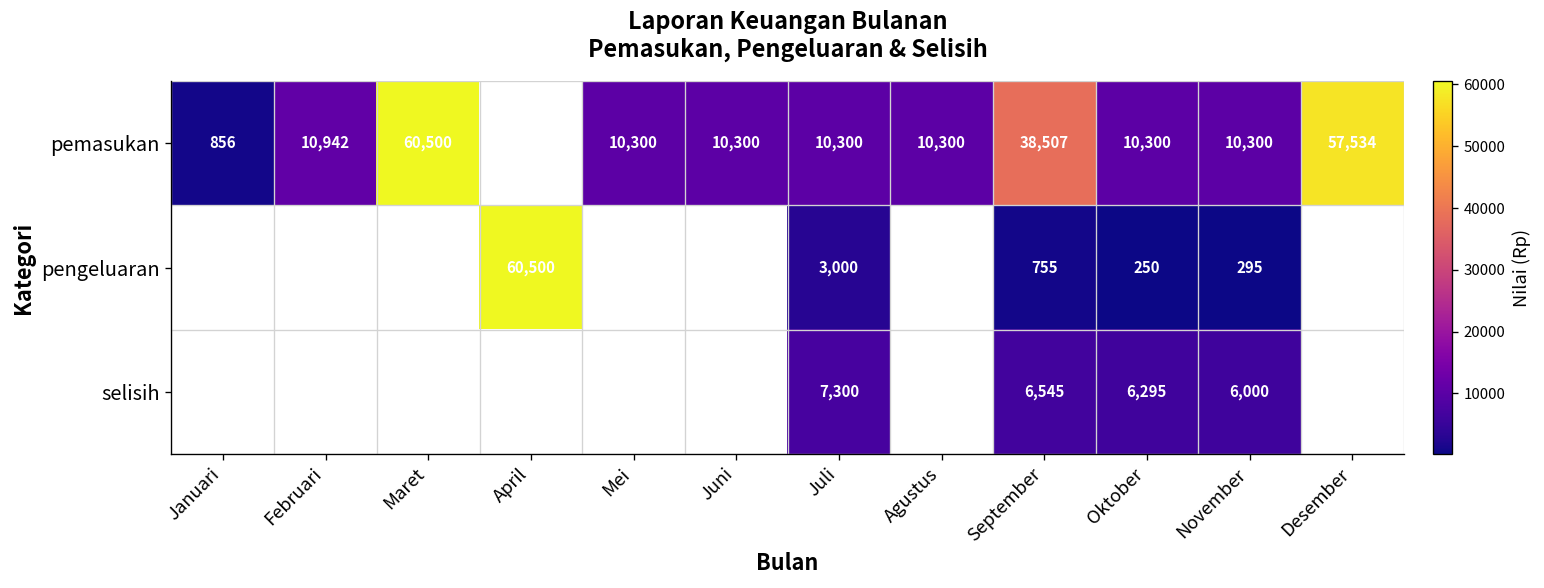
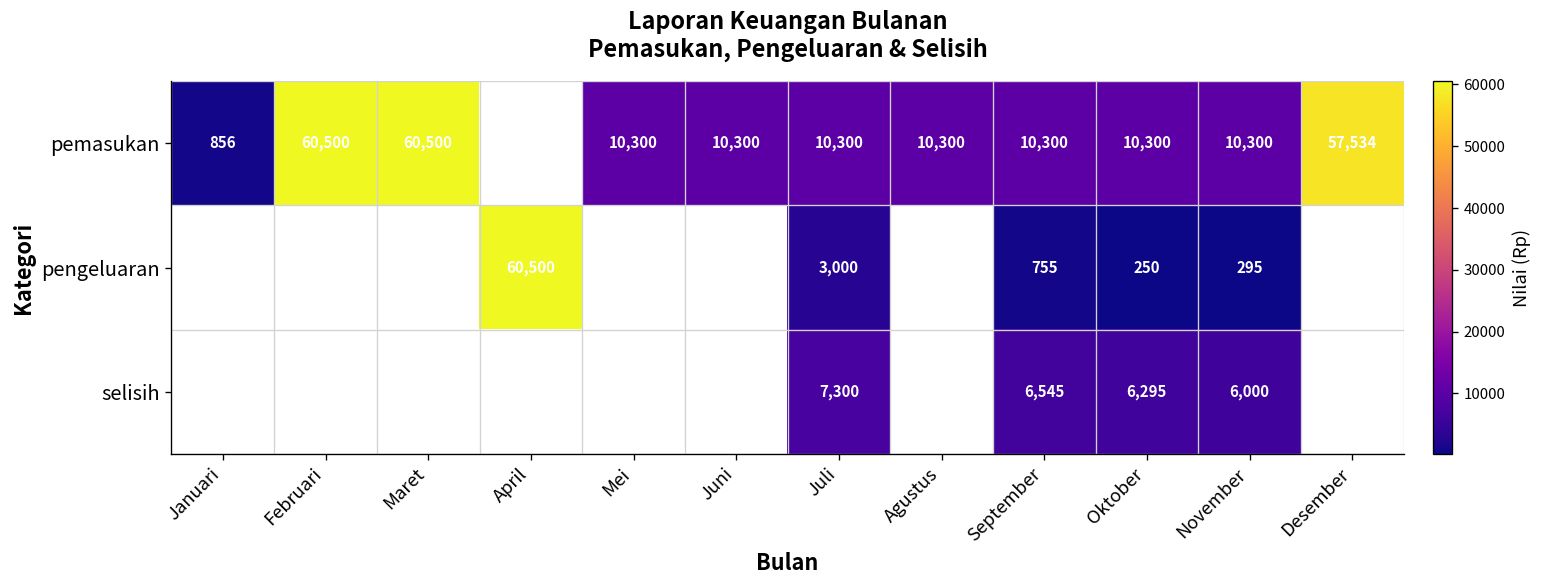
pemasukan, Februari: 10,942 -> 60,500
pemasukan, September: 38,507 -> 10,300
